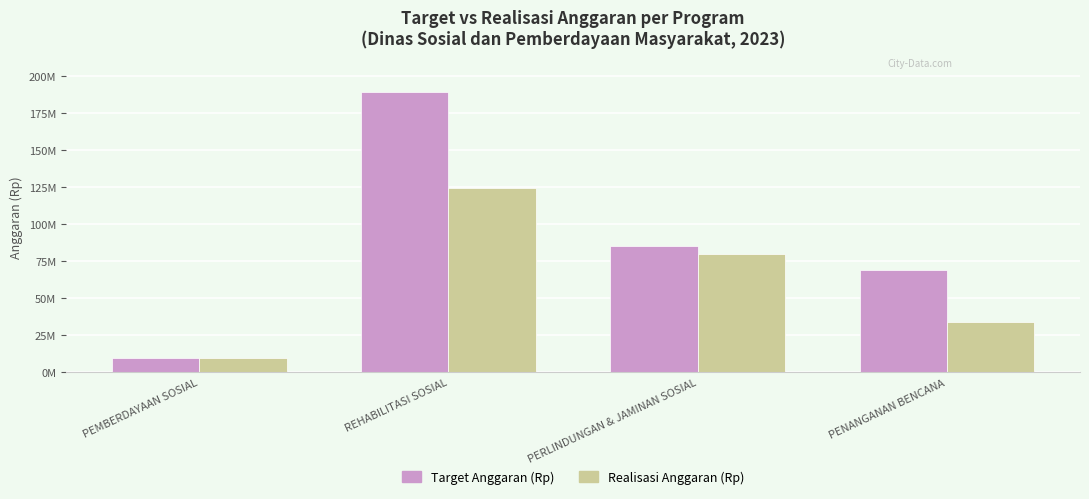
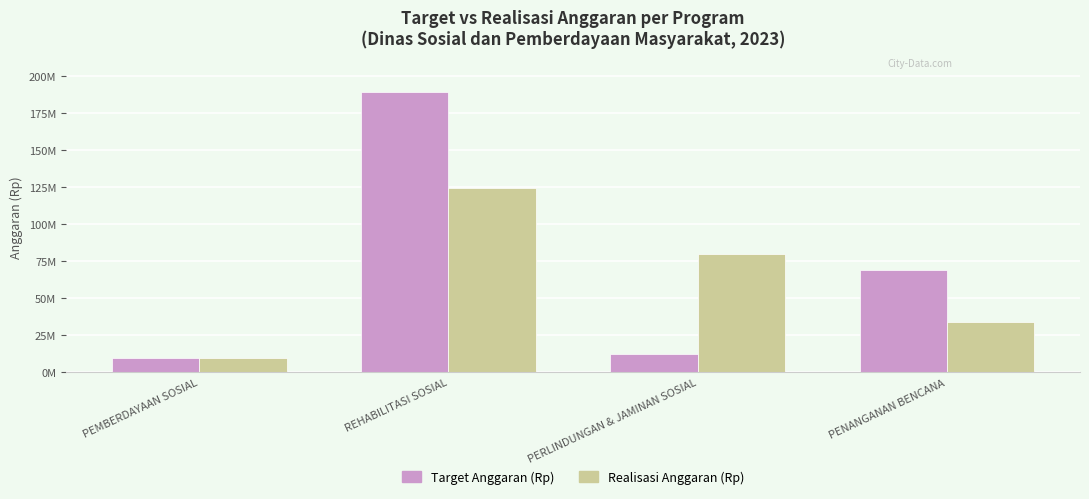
Target Anggaran (Rp), PERLINDUNGAN & JAMINAN SOSIAL: 85000000 -> 12000000
